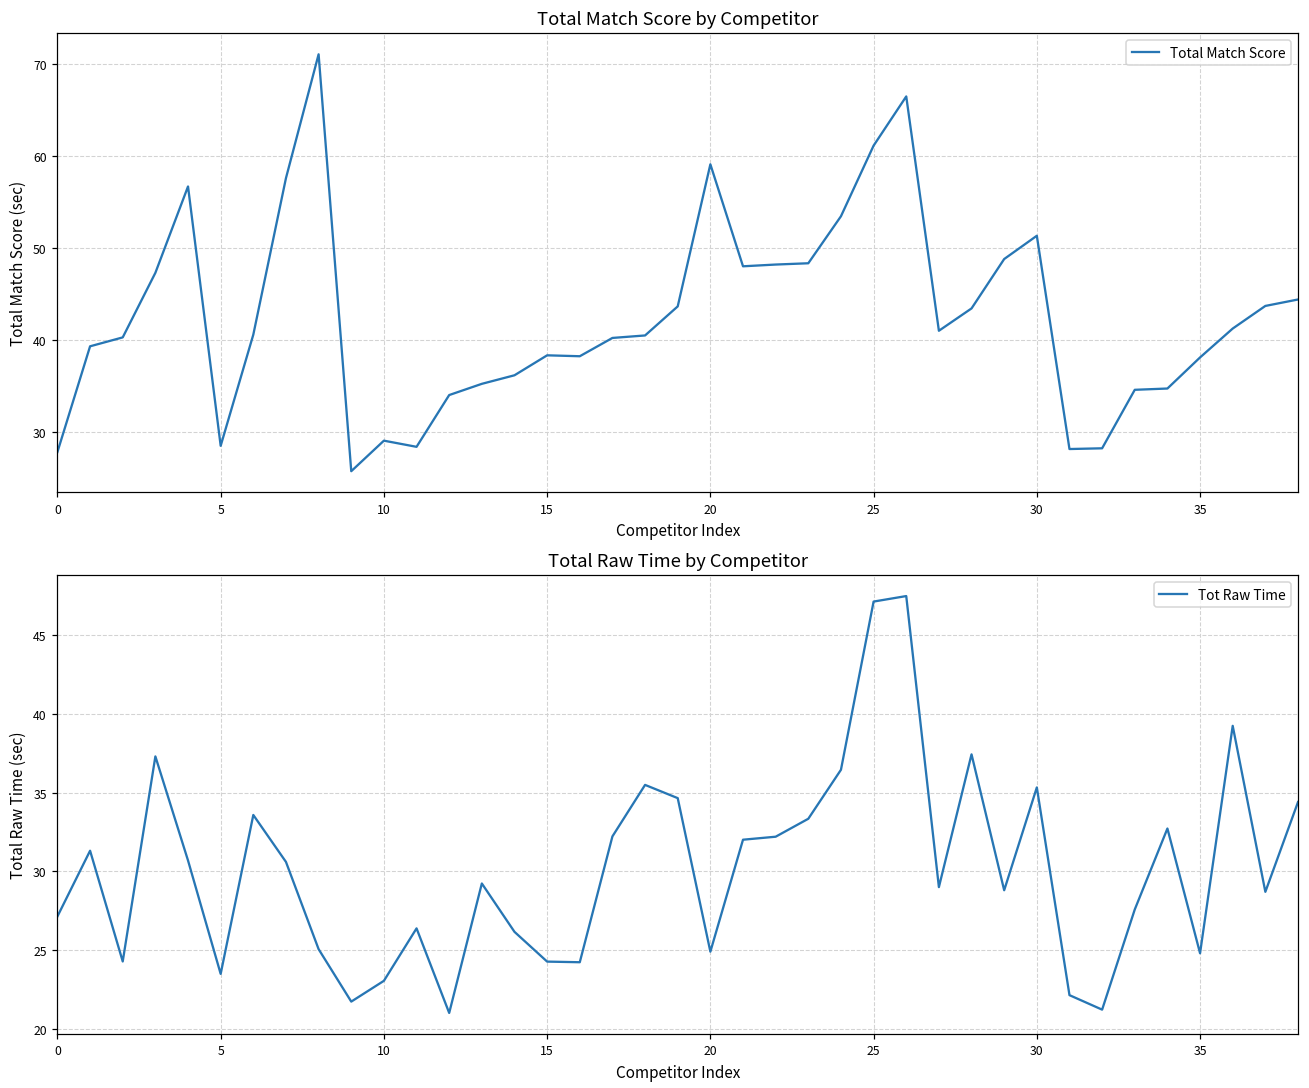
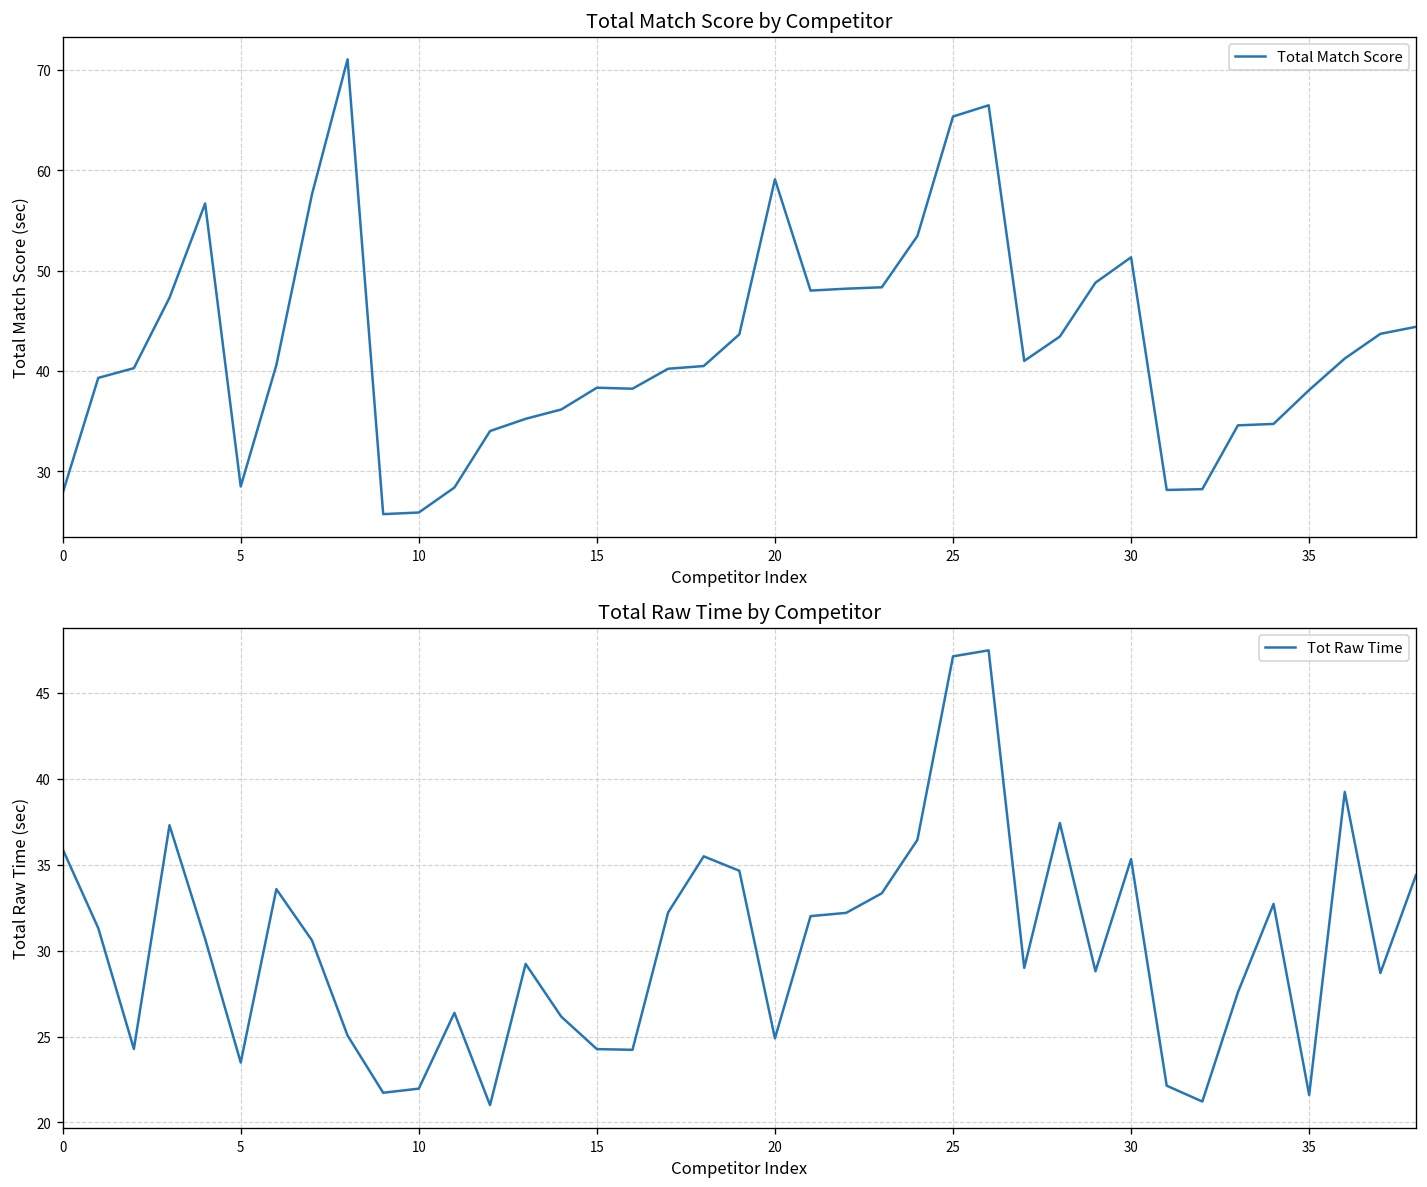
Total Match Score by Competitor, 10: 29 -> 26
Total Match Score by Competitor, 25: 61 -> 65
Total Raw Time by Competitor, 0: 27.1 -> 35.9
Total Raw Time by Competitor, 10: 23.1 -> 22.0
Total Raw Time by Competitor, 35: 24.8 -> 21.6
